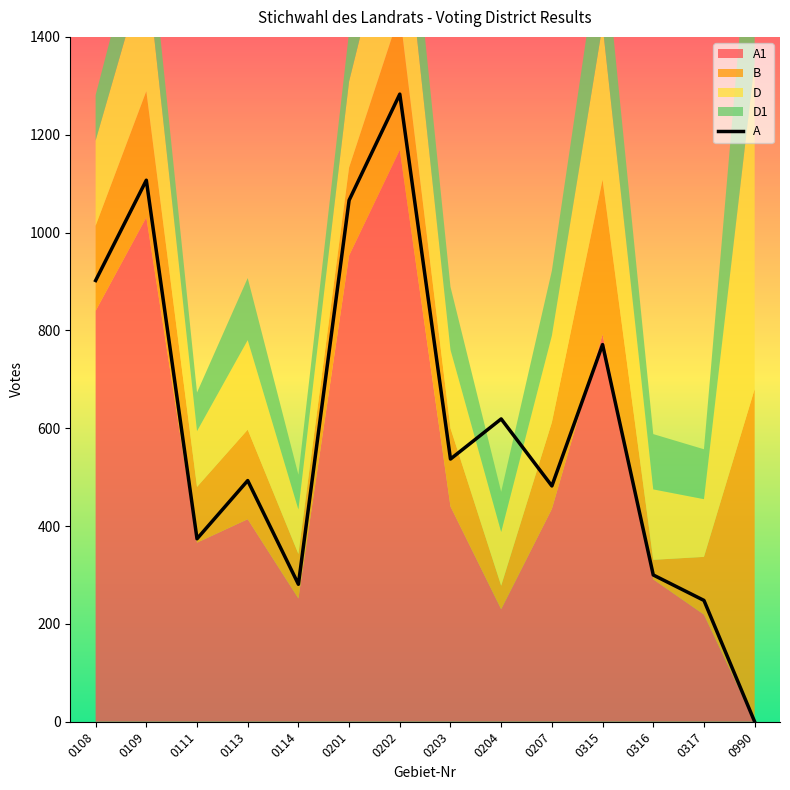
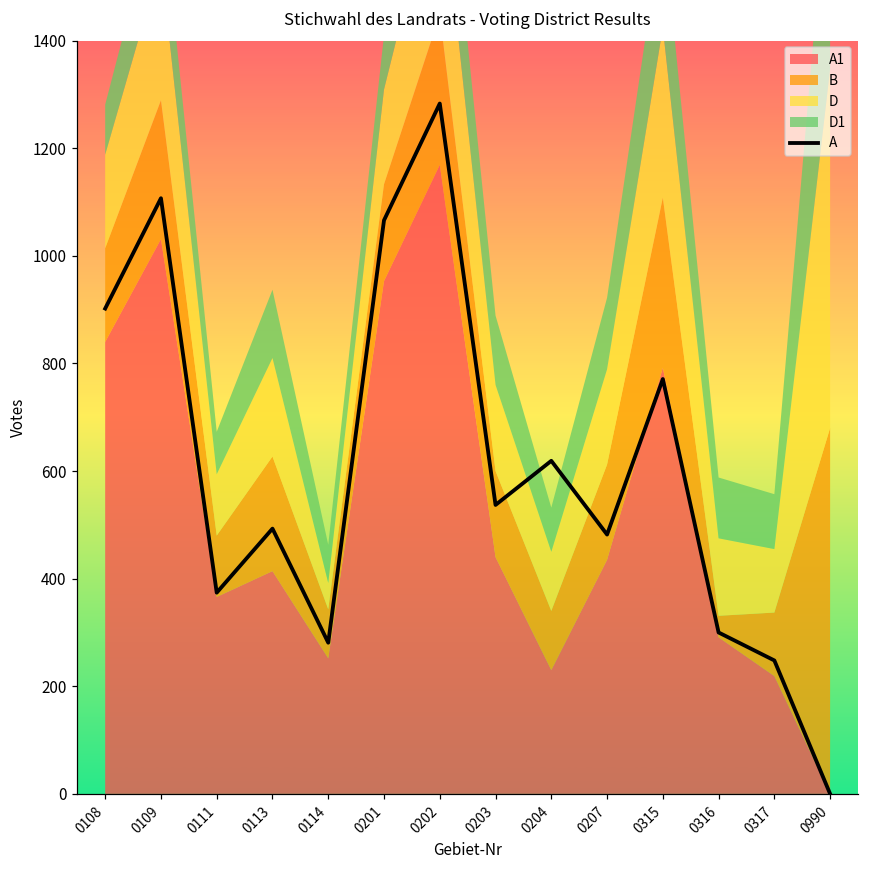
B, 0113: 180 -> 210
D, 0114: 90 -> 50
B, 0204: 50 -> 110
